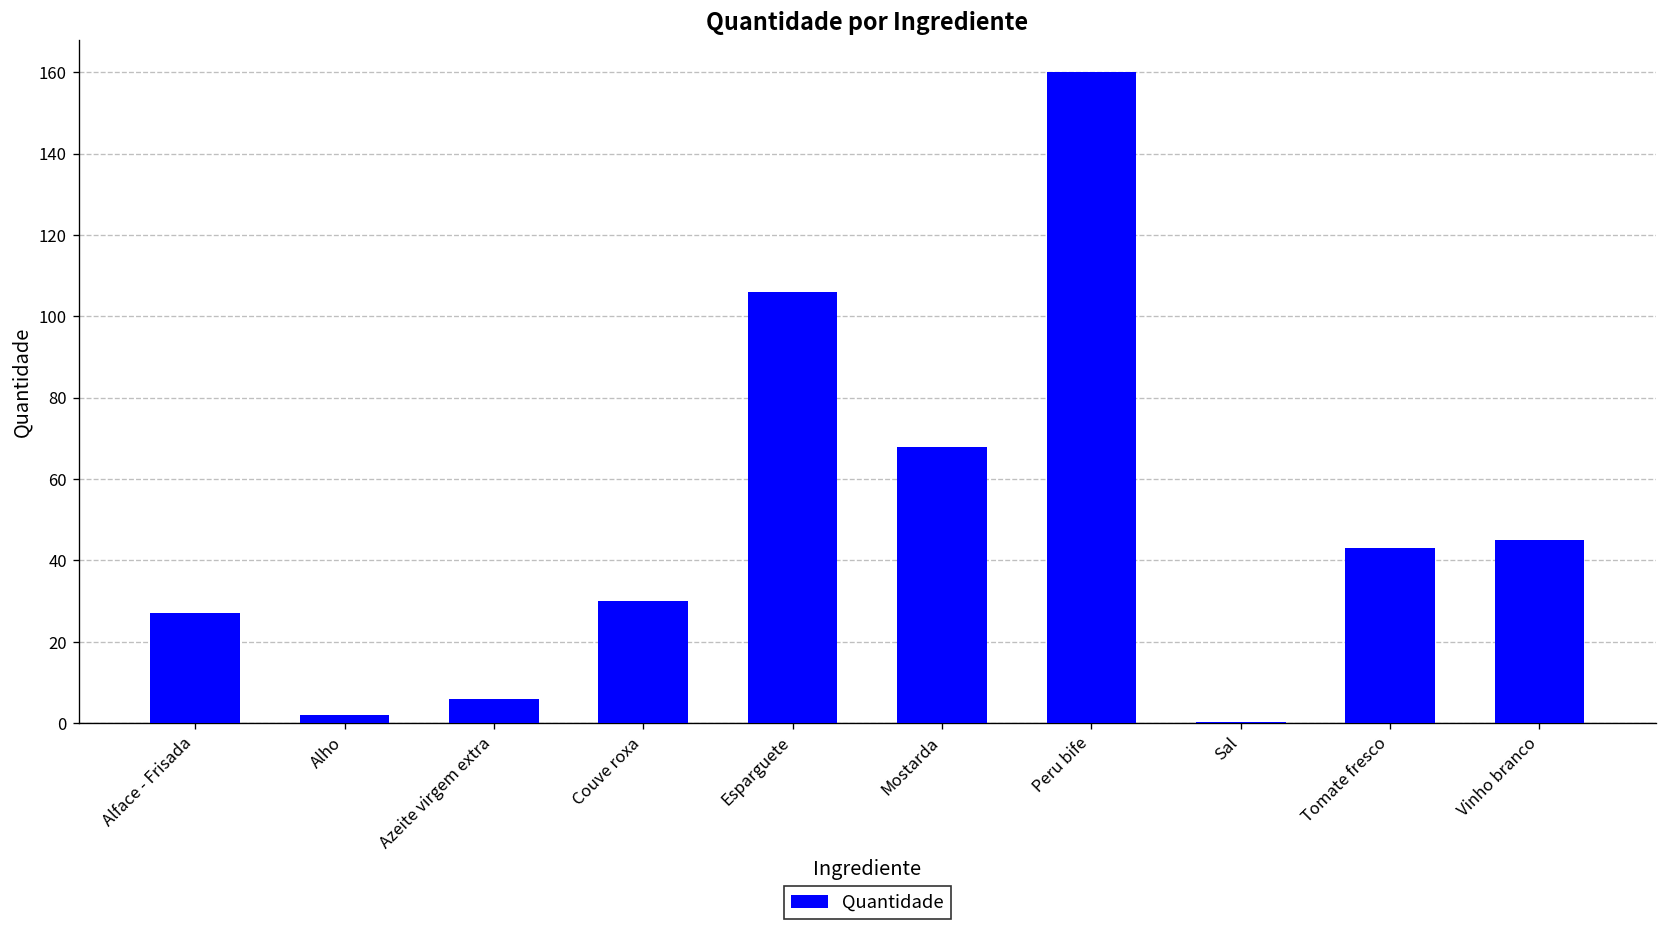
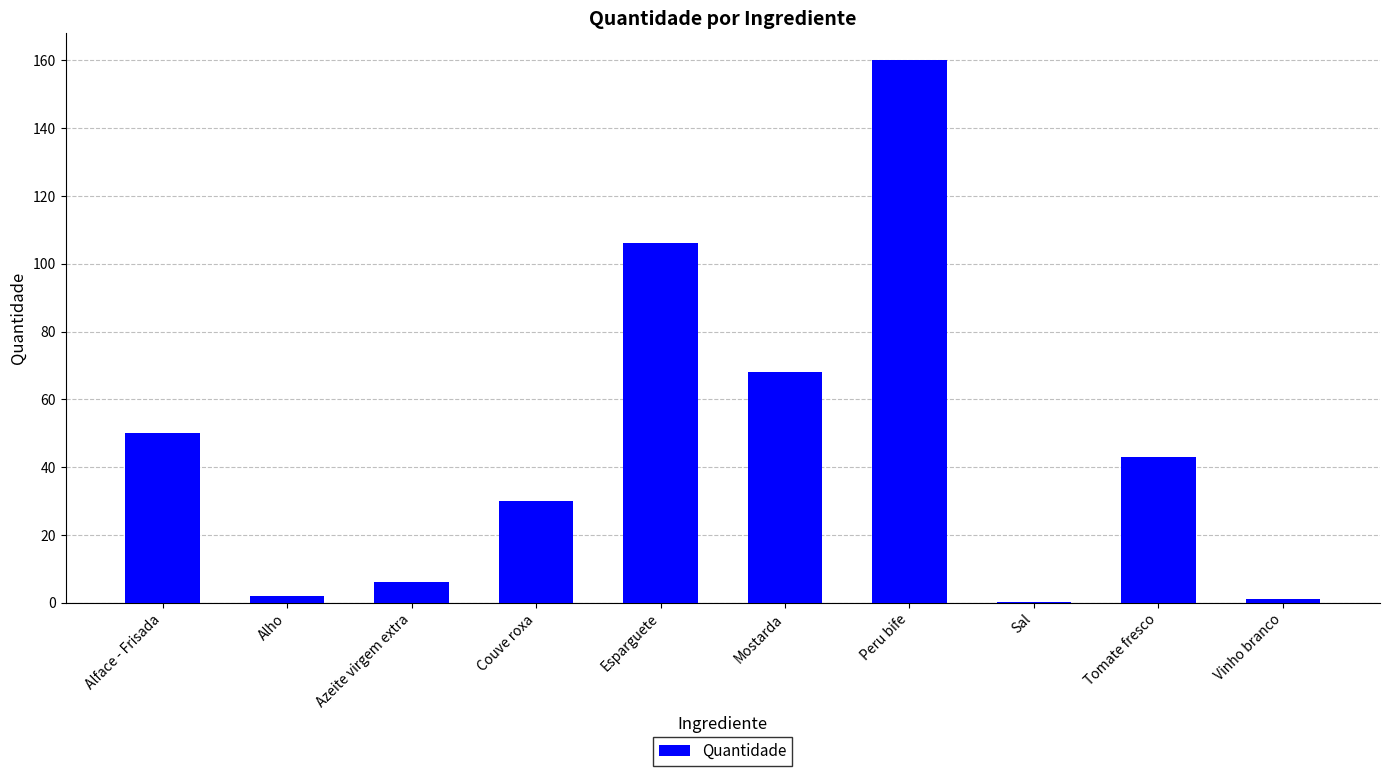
Alface - Frisada: 27 -> 50
Vinho branco: 45 -> 1
